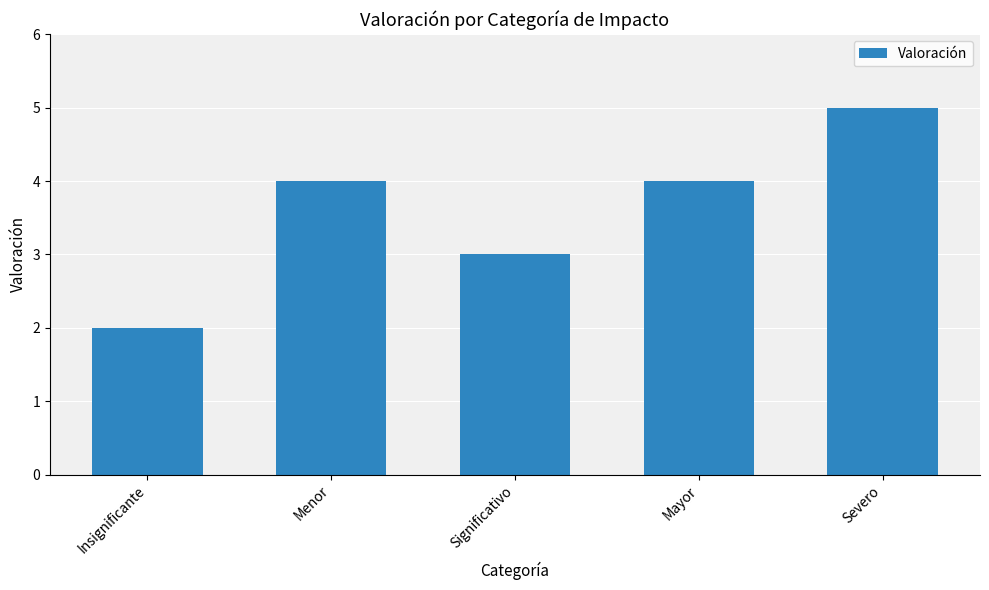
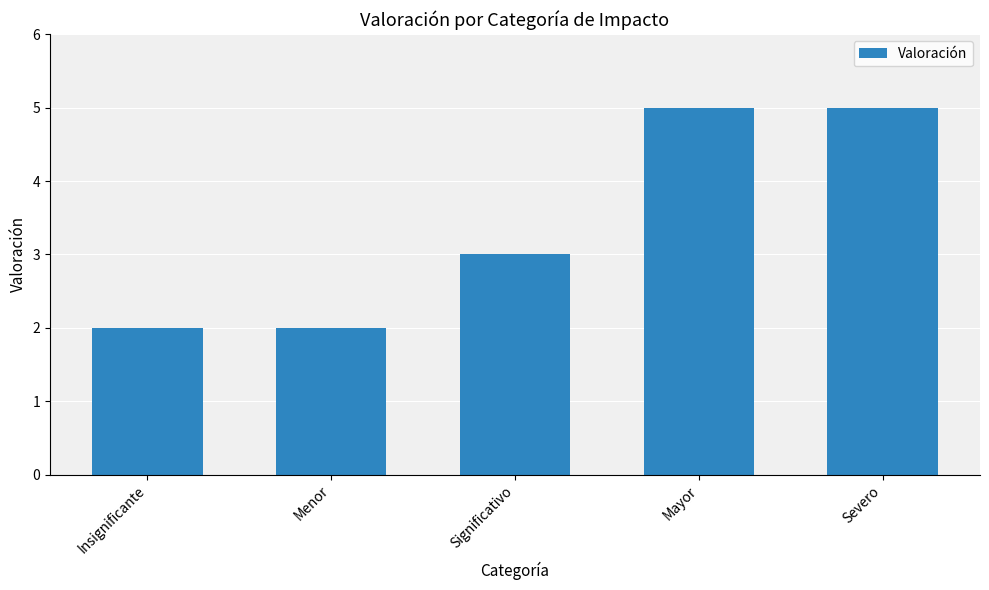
Menor: 4 -> 2
Mayor: 4 -> 5
